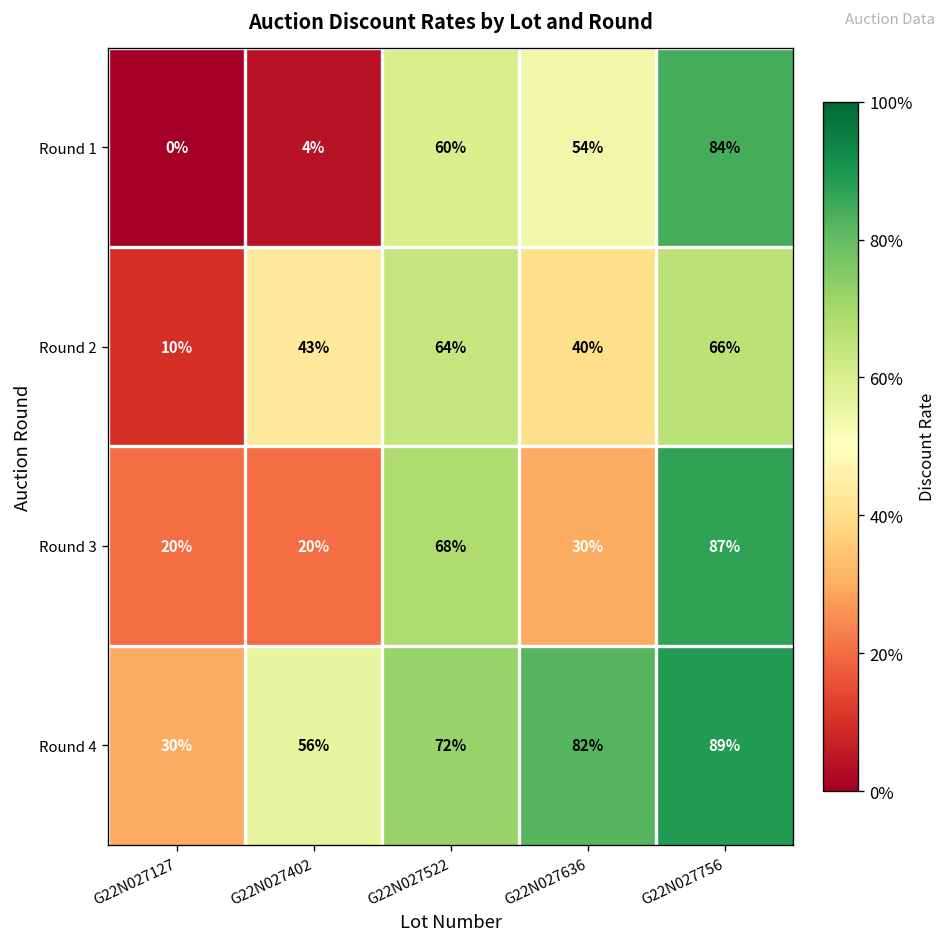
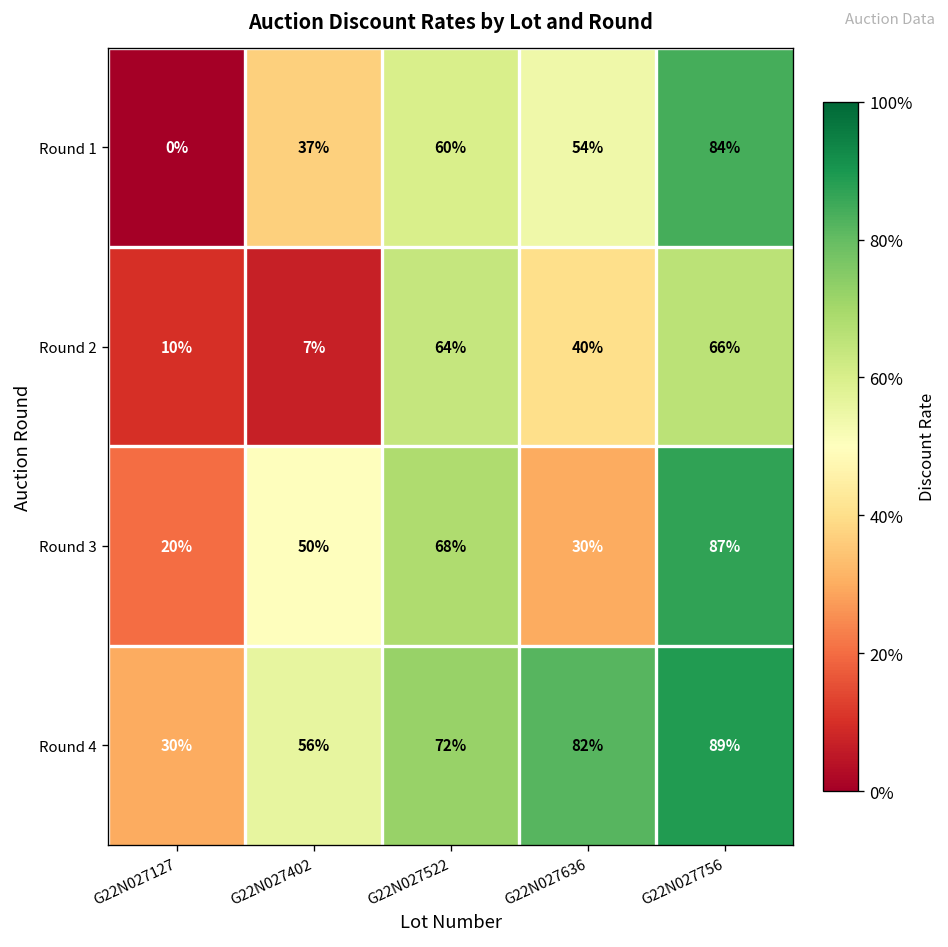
Round 1, G22N027402: 4% -> 37%
Round 2, G22N027402: 43% -> 7%
Round 3, G22N027402: 20% -> 50%
